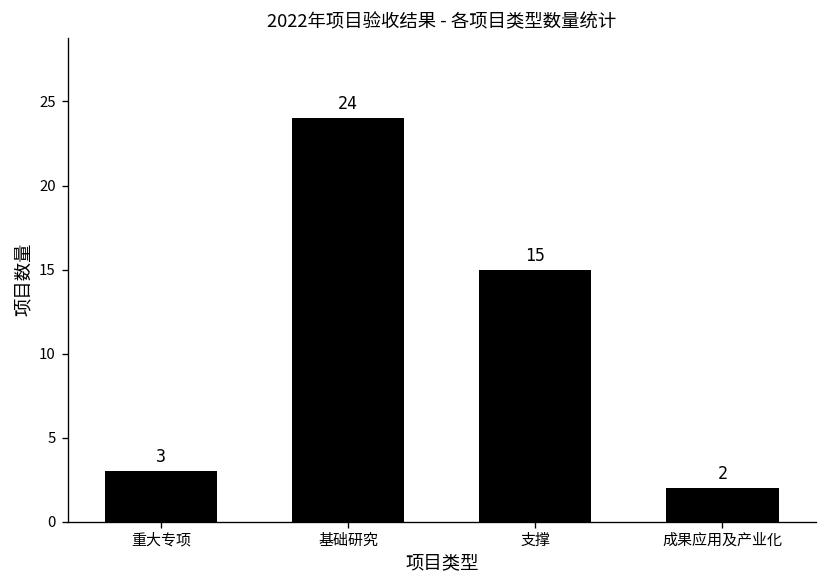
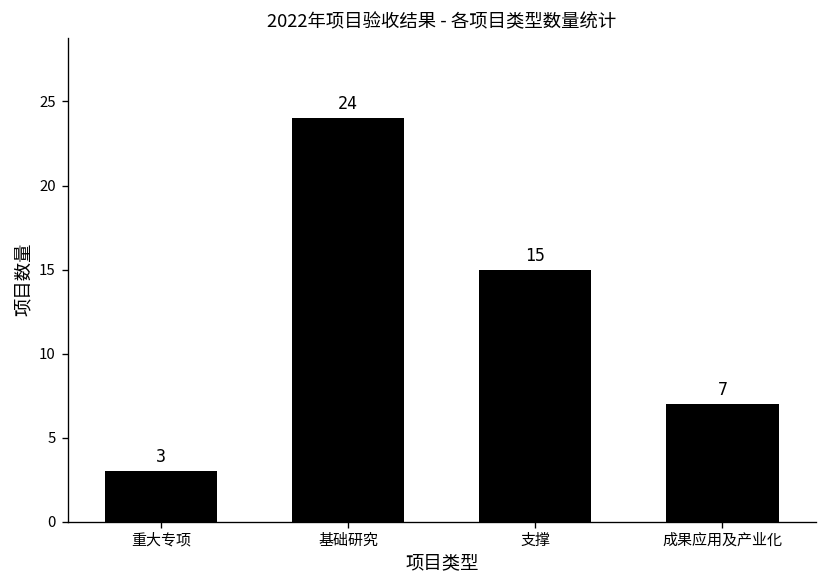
成果应用及产业化: 2 -> 7
